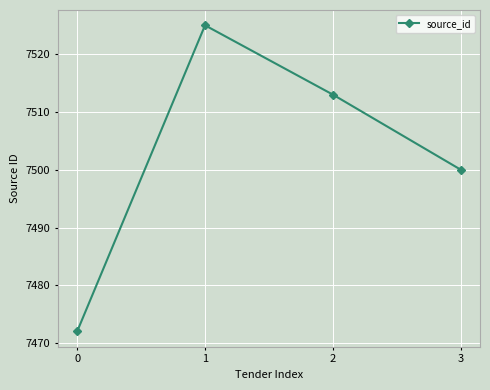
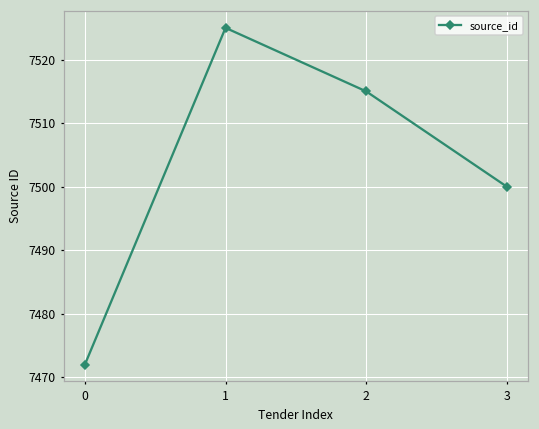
2: 7513 -> 7515
